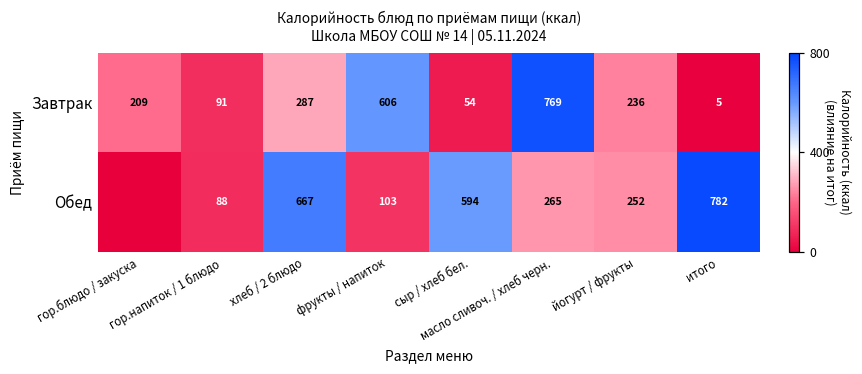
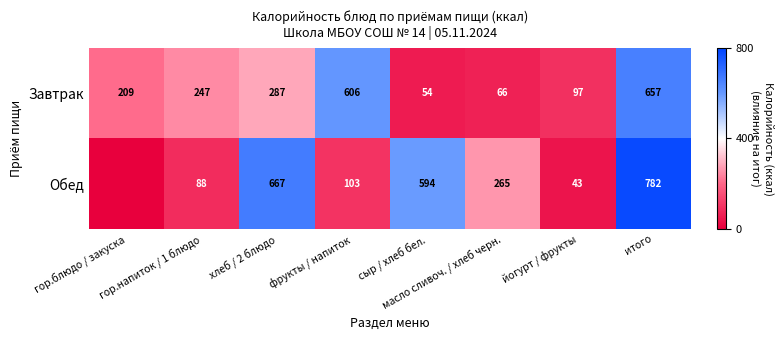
Завтрак, гор.напиток / 1 блюдо: 91 -> 247
Завтрак, масло сливоч. / хлеб черн.: 769 -> 66
Завтрак, йогурт / фрукты: 236 -> 97
Завтрак, итого: 5 -> 657
Обед, йогурт / фрукты: 252 -> 43
